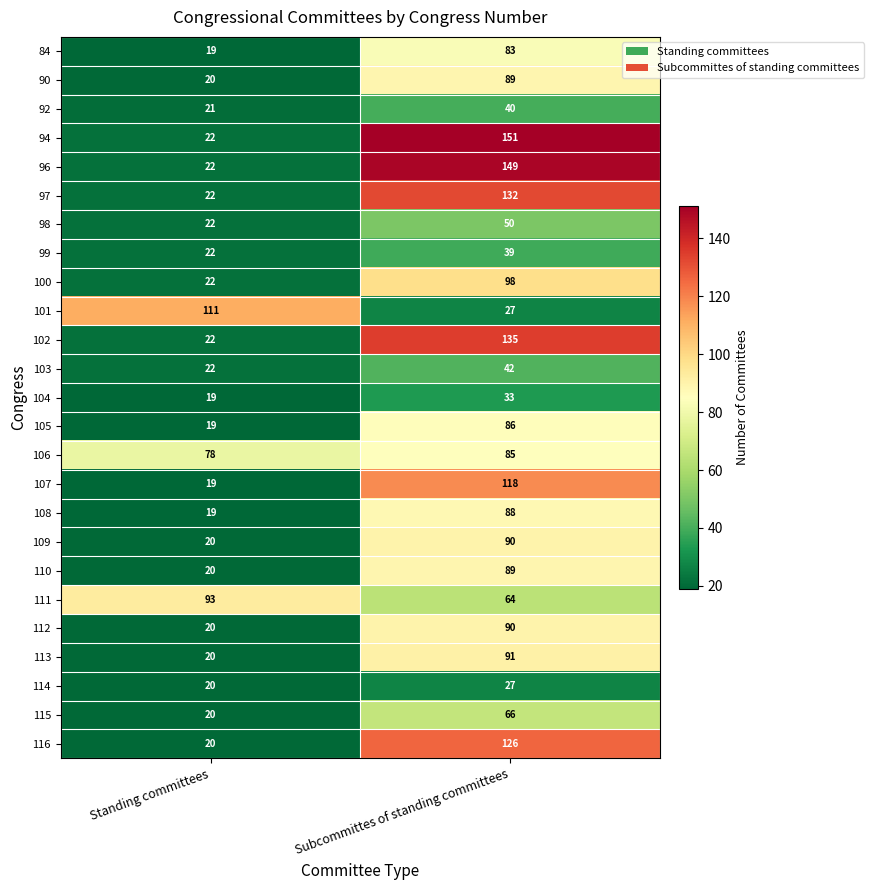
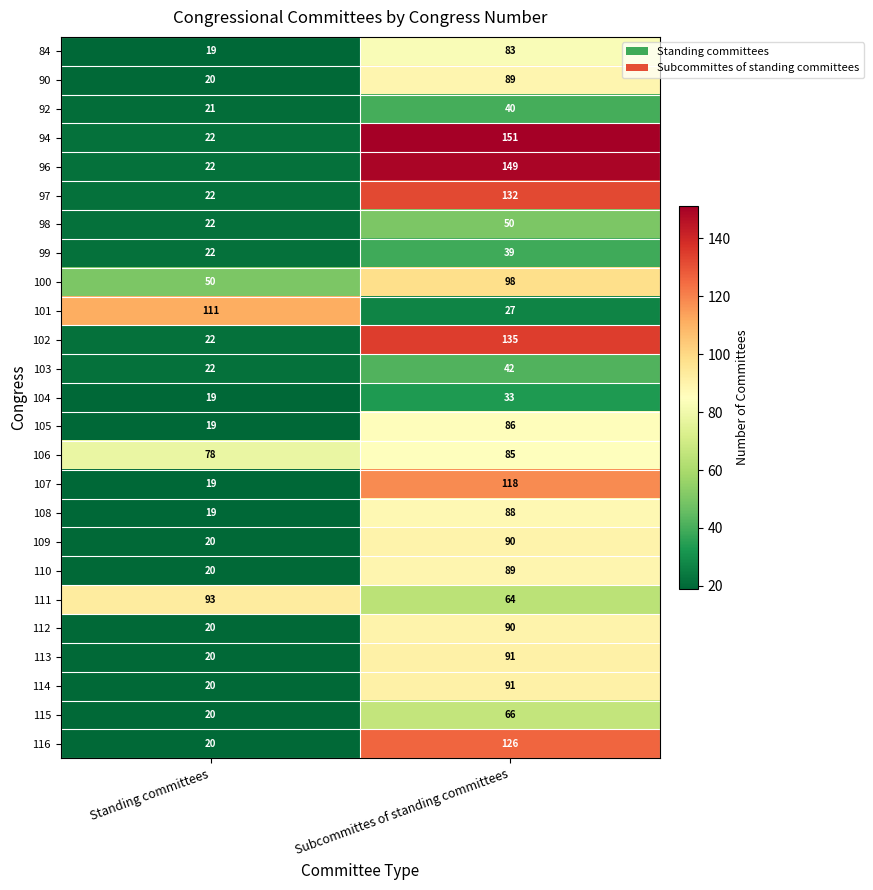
100, Standing committees: 22 -> 50
114, Subcommittes of standing committees: 27 -> 91
